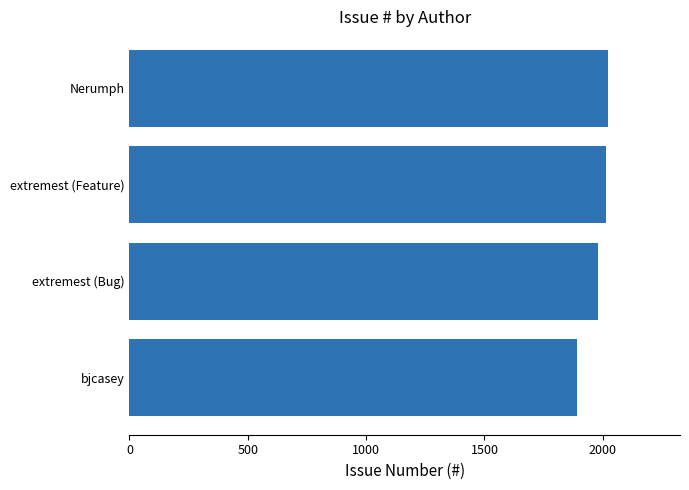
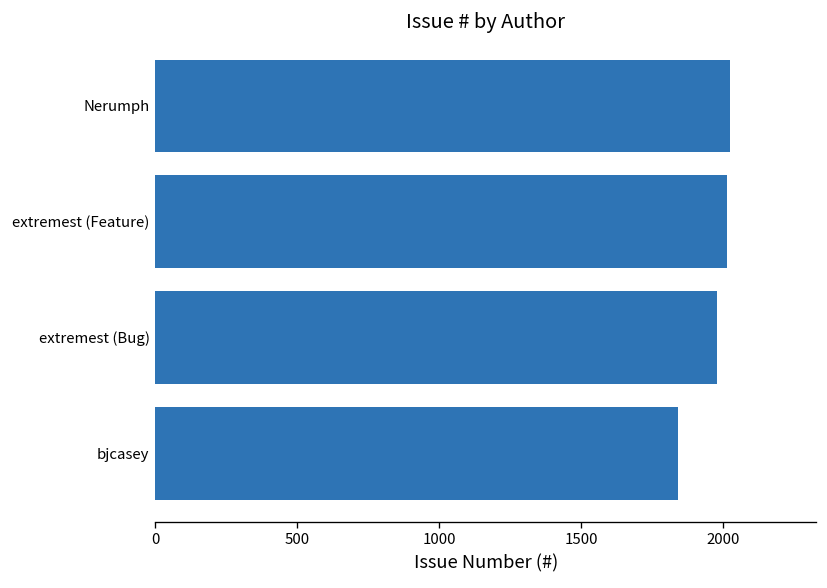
bjcasey: 1890 -> 1840
